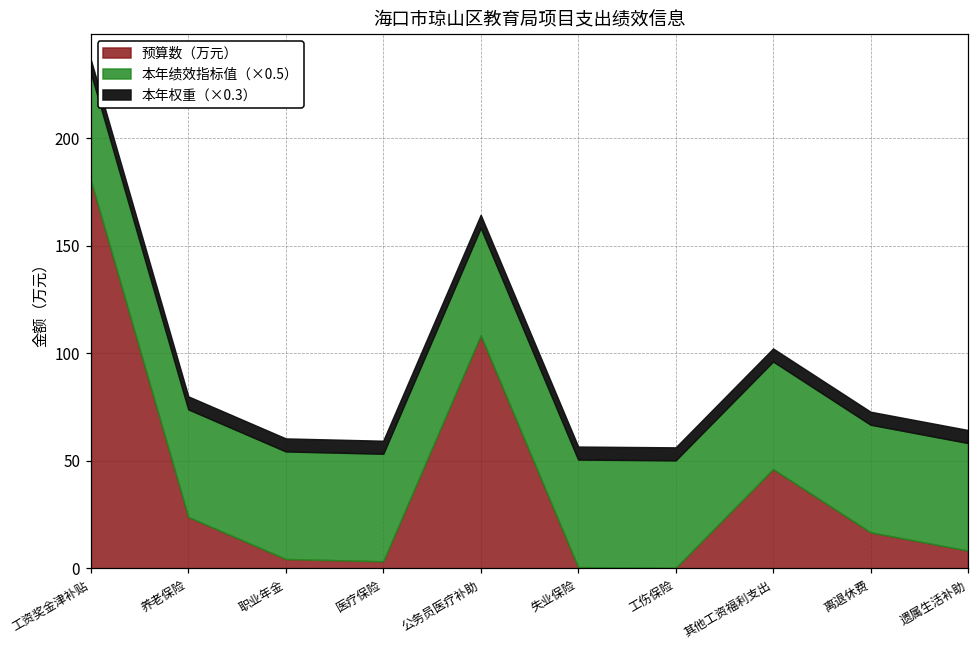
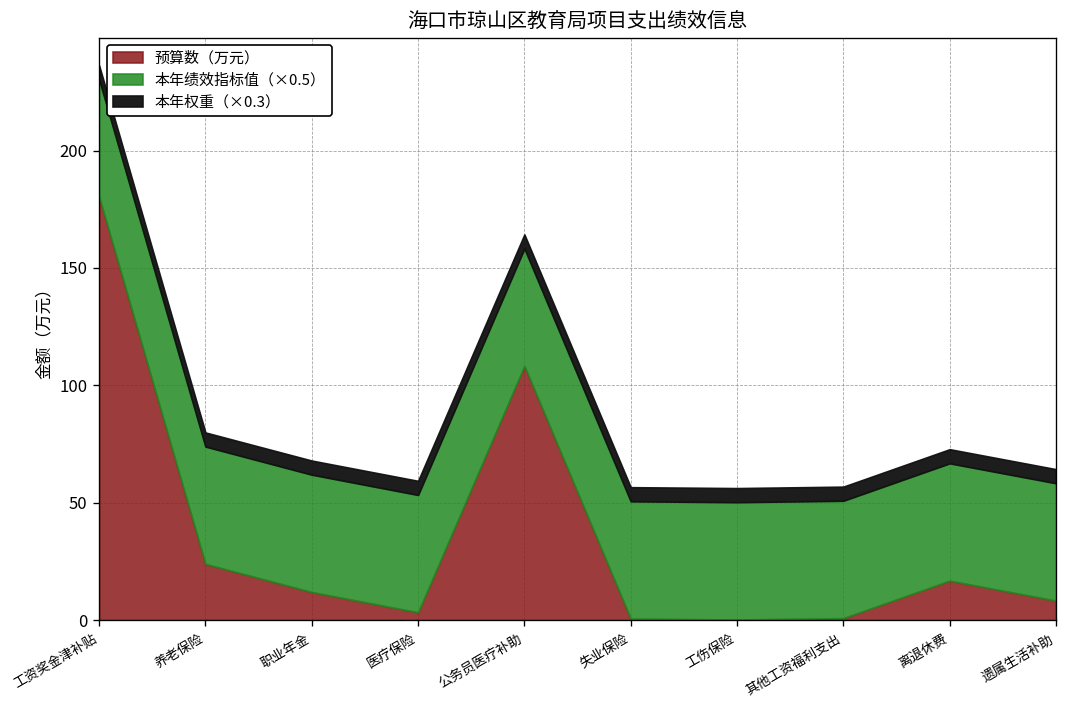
预算数（万元）, 职业年金: 4 -> 12
预算数（万元）, 其他工资福利支出: 46 -> 1
